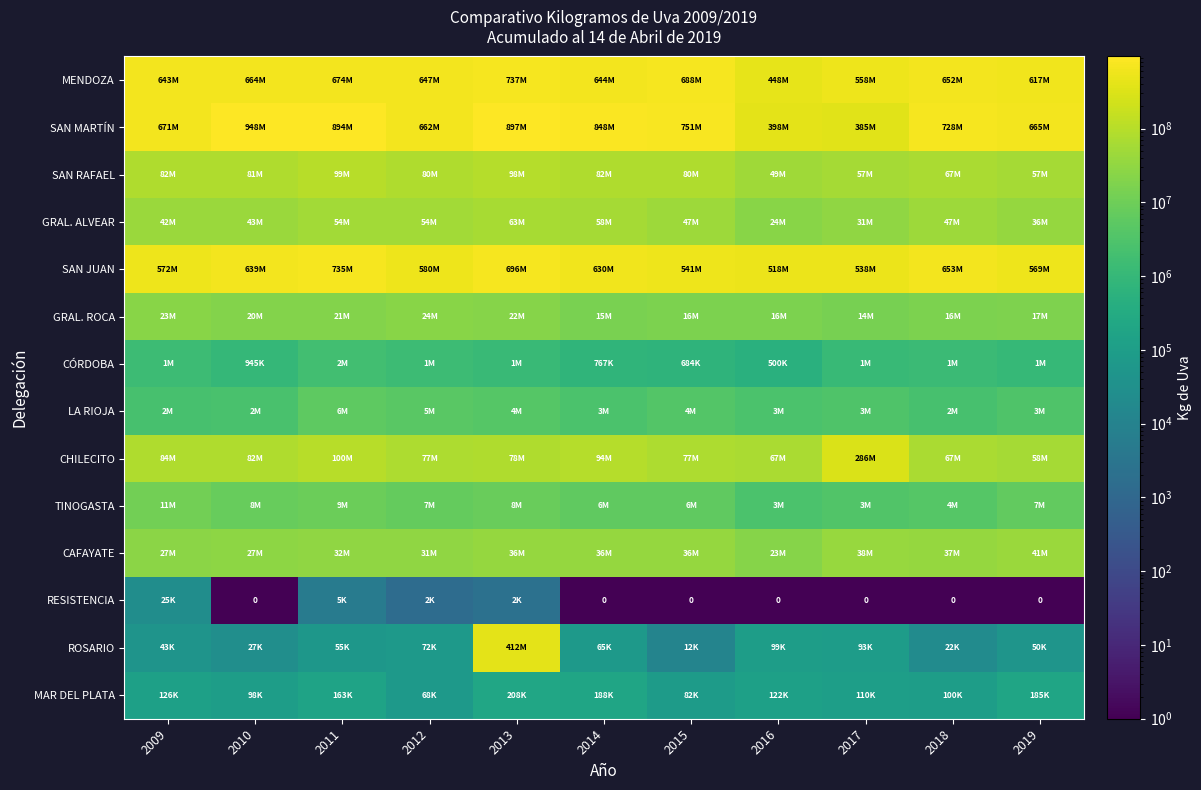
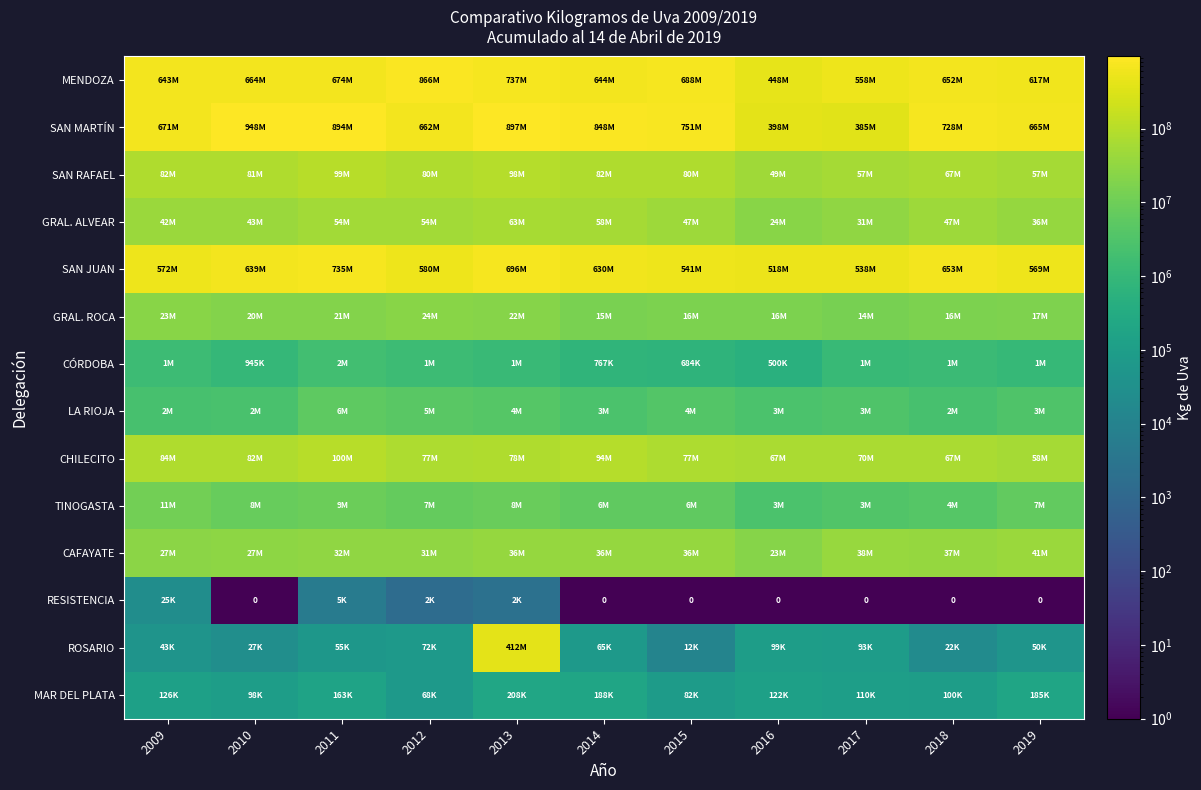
MENDOZA, 2012: 647M -> 866M
CHILECITO, 2017: 286M -> 70M
